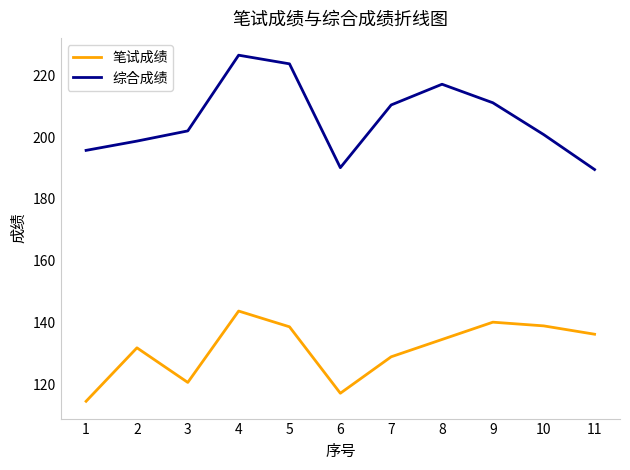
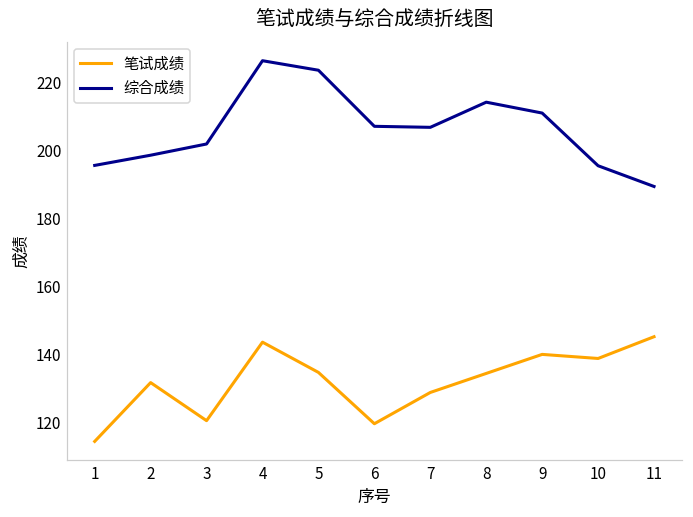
笔试成绩, 5: 139 -> 135
笔试成绩, 6: 117 -> 120
综合成绩, 6: 190 -> 207
综合成绩, 7: 210 -> 207
综合成绩, 8: 217 -> 214
综合成绩, 10: 201 -> 196
笔试成绩, 11: 136 -> 145
